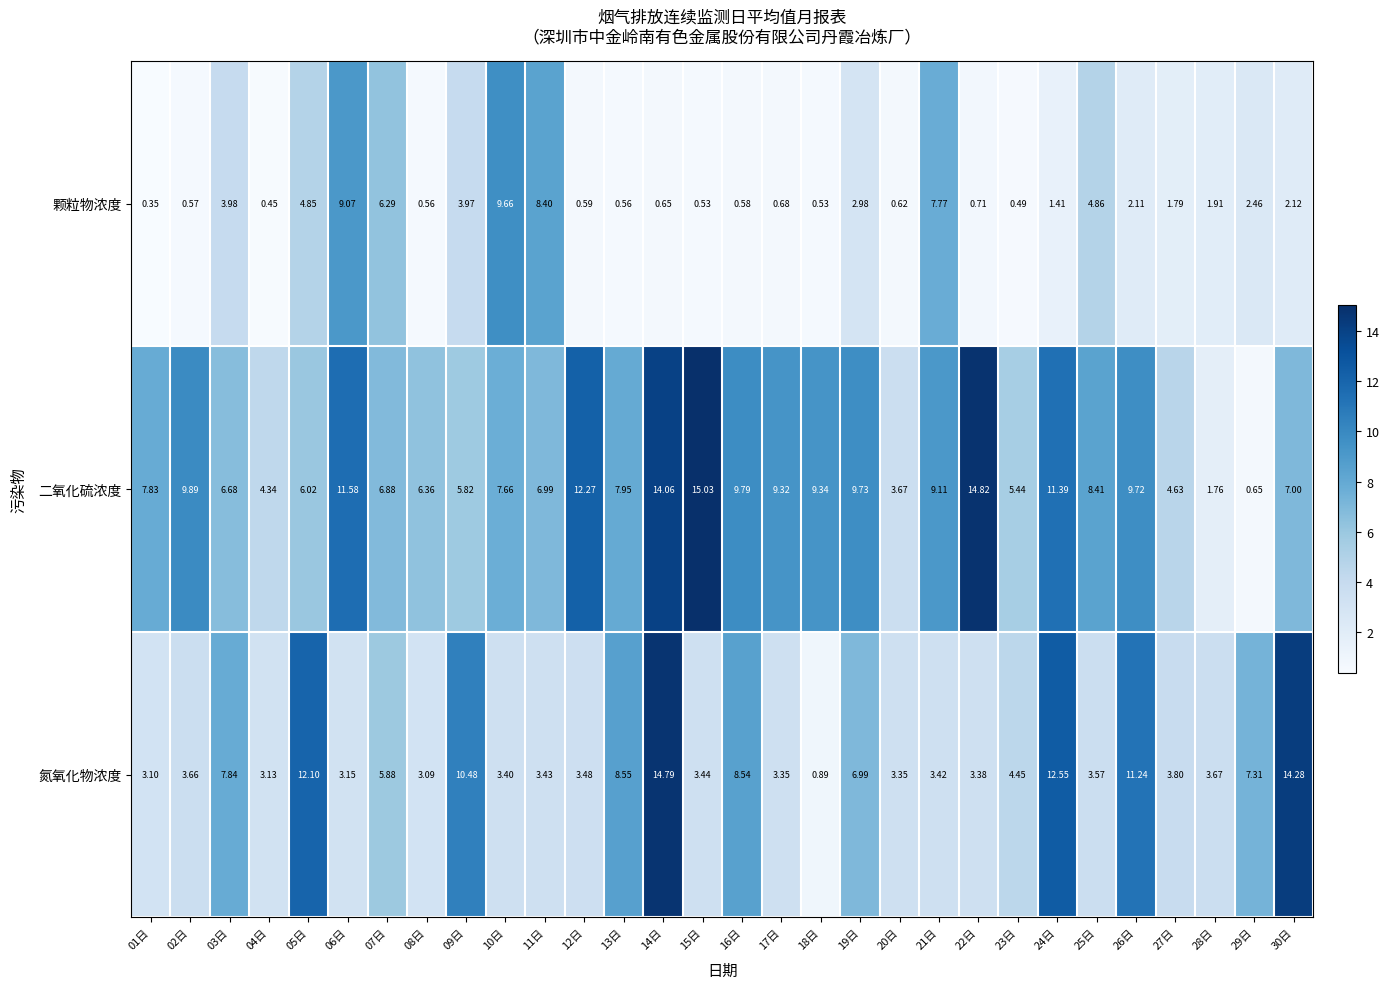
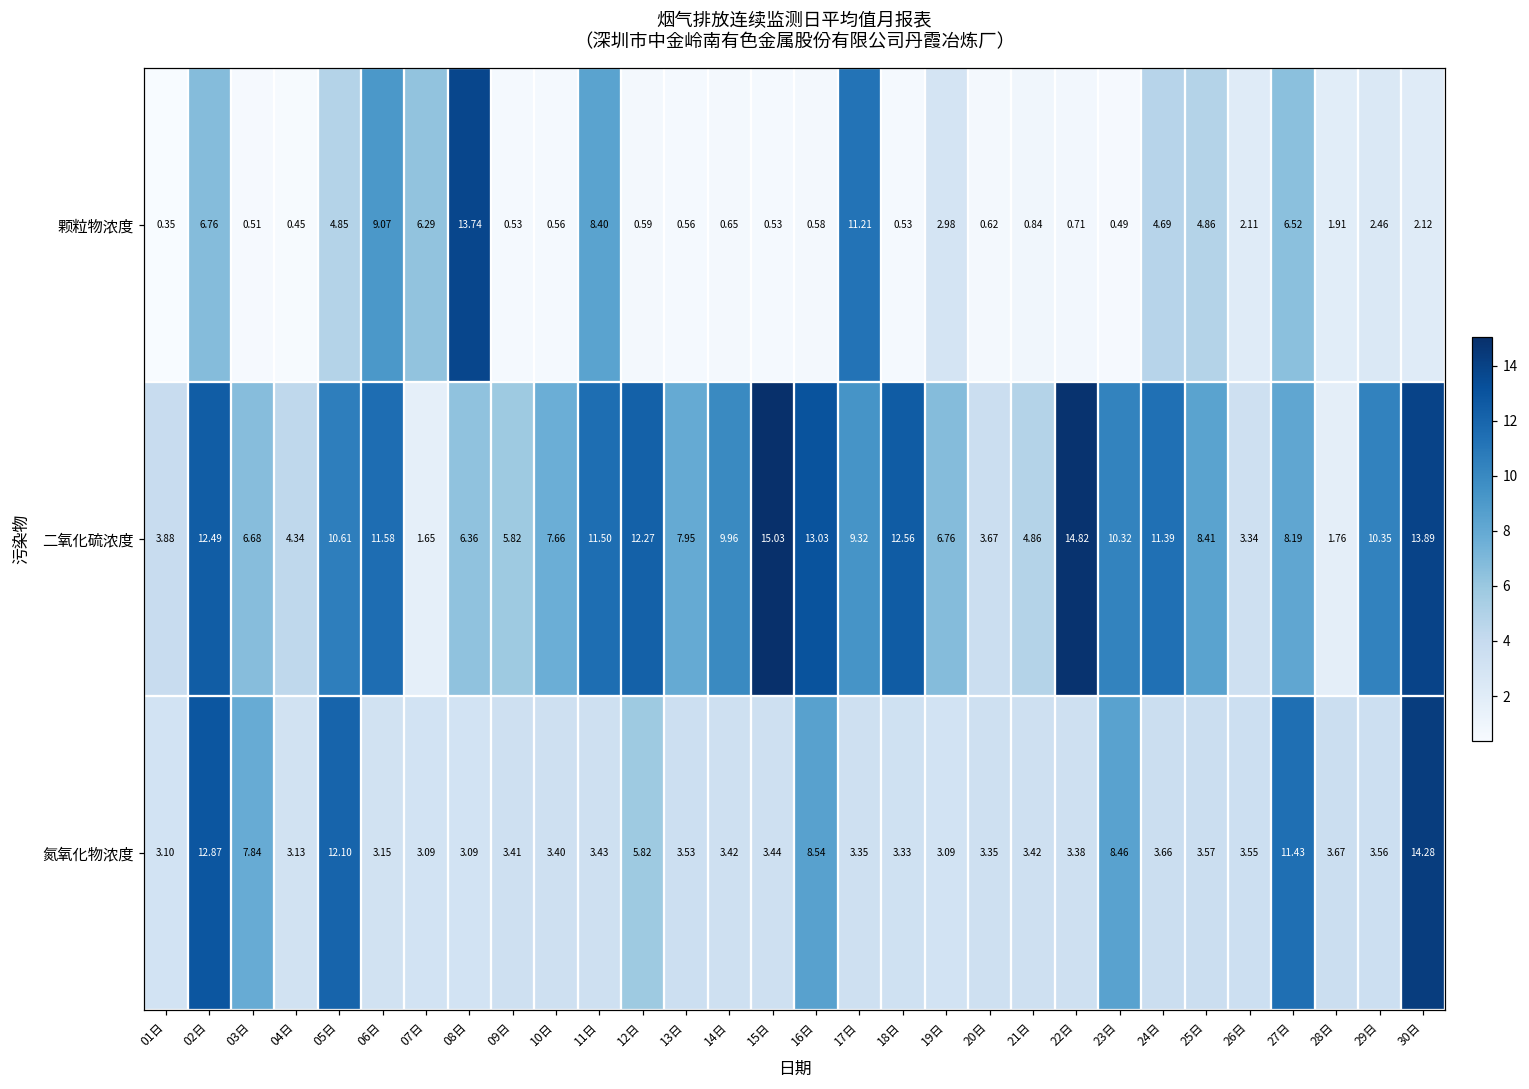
颗粒物浓度, 02日: 0.57 -> 6.76
颗粒物浓度, 03日: 3.98 -> 0.51
颗粒物浓度, 08日: 0.56 -> 13.74
颗粒物浓度, 09日: 3.97 -> 0.53
颗粒物浓度, 10日: 9.66 -> 0.56
颗粒物浓度, 17日: 0.68 -> 11.21
颗粒物浓度, 21日: 7.77 -> 0.84
颗粒物浓度, 24日: 1.41 -> 4.69
颗粒物浓度, 27日: 1.79 -> 6.52
二氧化硫浓度, 01日: 7.83 -> 3.88
二氧化硫浓度, 02日: 9.89 -> 12.49
二氧化硫浓度, 05日: 6.02 -> 10.61
二氧化硫浓度, 07日: 6.88 -> 1.65
二氧化硫浓度, 11日: 6.99 -> 11.50
二氧化硫浓度, 14日: 14.06 -> 9.96
二氧化硫浓度, 16日: 9.79 -> 13.03
二氧化硫浓度, 18日: 9.34 -> 12.56
二氧化硫浓度, 19日: 9.73 -> 6.76
二氧化硫浓度, 21日: 9.11 -> 4.86
二氧化硫浓度, 23日: 5.44 -> 10.32
二氧化硫浓度, 26日: 9.72 -> 3.34
二氧化硫浓度, 27日: 4.63 -> 8.19
二氧化硫浓度, 29日: 0.65 -> 10.35
二氧化硫浓度, 30日: 7.00 -> 13.89
氮氧化物浓度, 02日: 3.66 -> 12.87
氮氧化物浓度, 07日: 5.88 -> 3.09
氮氧化物浓度, 09日: 10.48 -> 3.41
氮氧化物浓度, 12日: 3.48 -> 5.82
氮氧化物浓度, 13日: 8.55 -> 3.53
氮氧化物浓度, 14日: 14.79 -> 3.42
氮氧化物浓度, 18日: 0.89 -> 3.33
氮氧化物浓度, 19日: 6.99 -> 3.09
氮氧化物浓度, 23日: 4.45 -> 8.46
氮氧化物浓度, 24日: 12.55 -> 3.66
氮氧化物浓度, 26日: 11.24 -> 3.55
氮氧化物浓度, 27日: 3.80 -> 11.43
氮氧化物浓度, 29日: 7.31 -> 3.56
